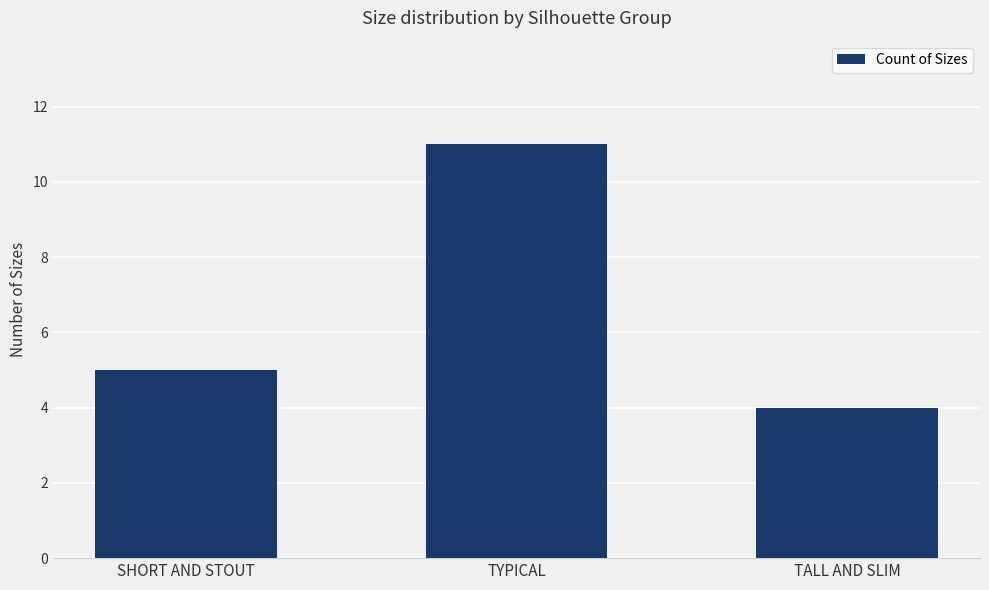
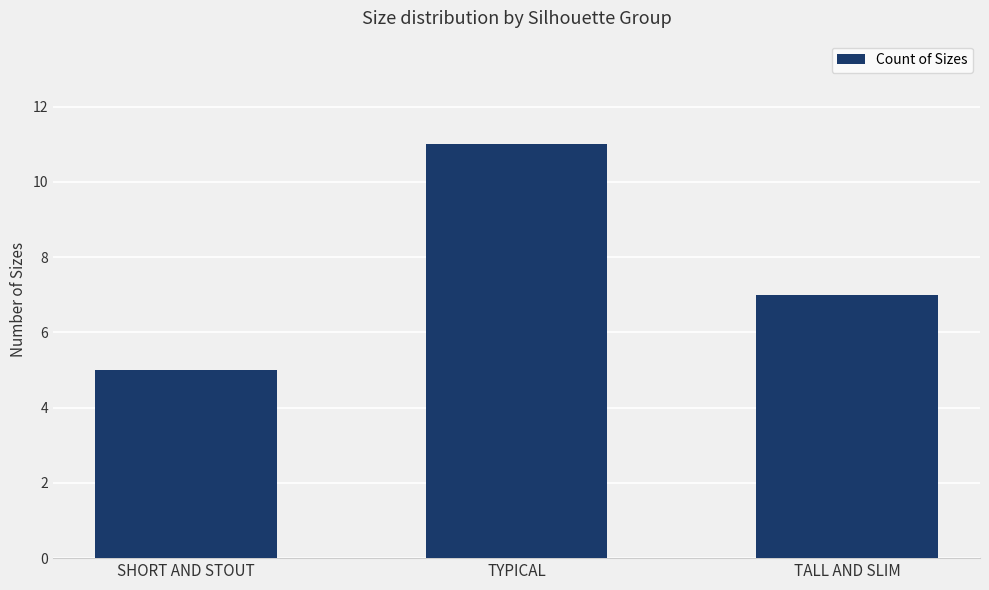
TALL AND SLIM: 4 -> 7
